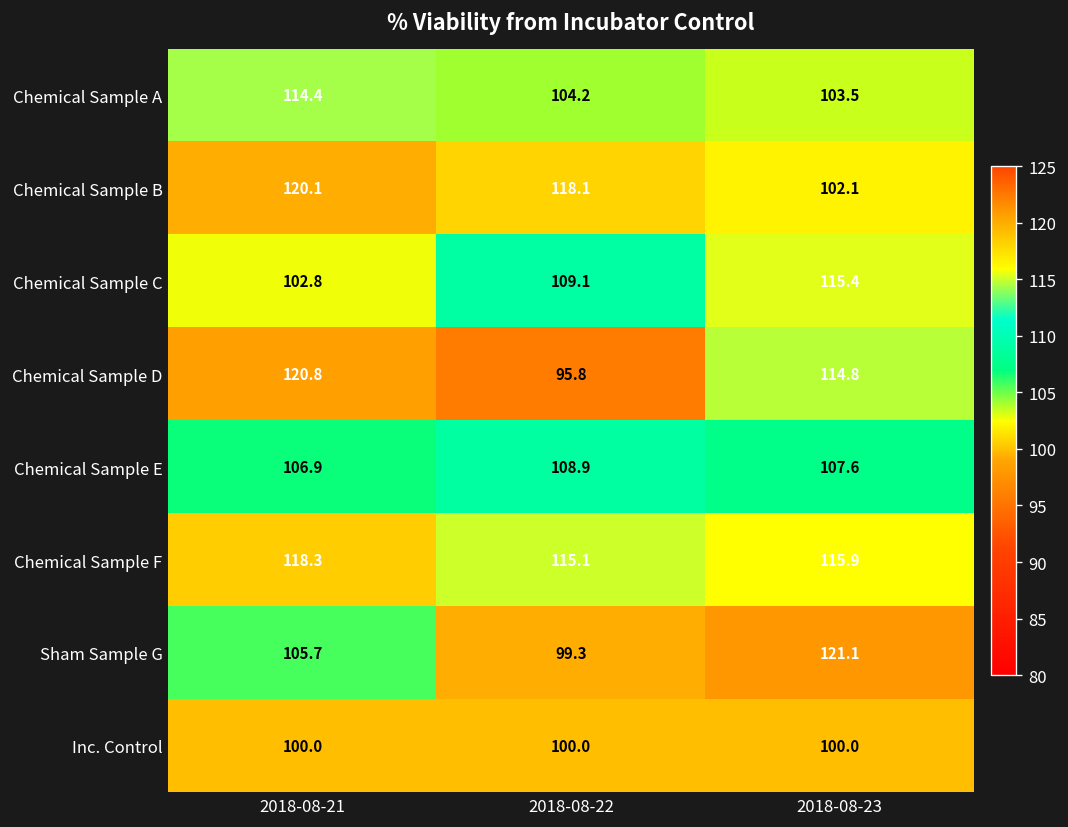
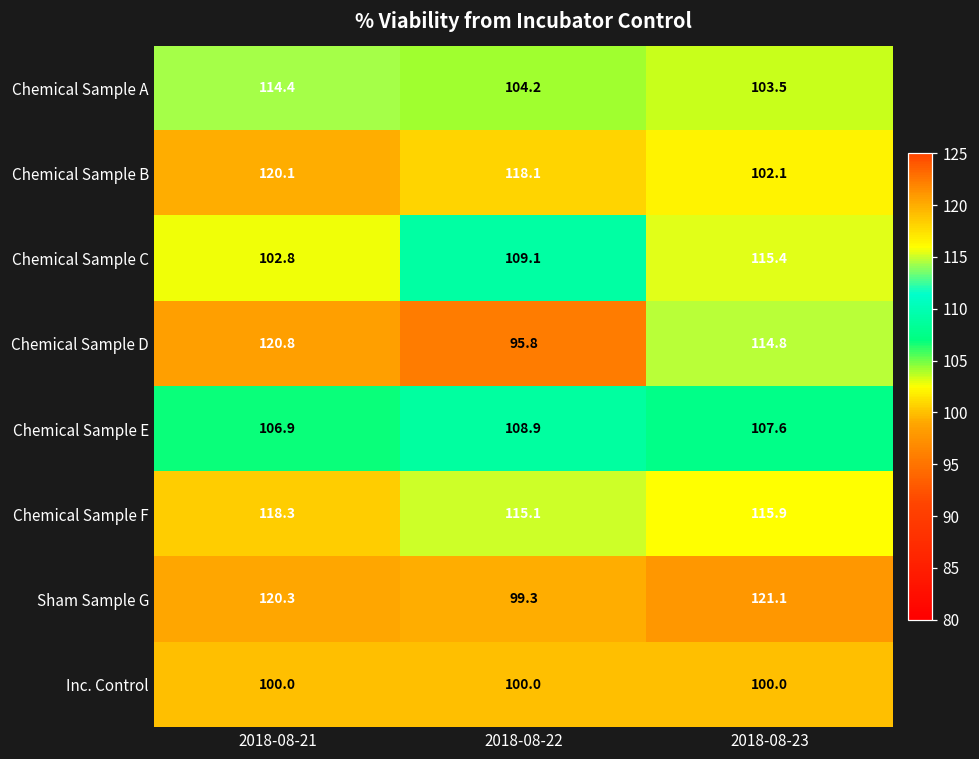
Sham Sample G, 2018-08-21: 105.7 -> 120.3
